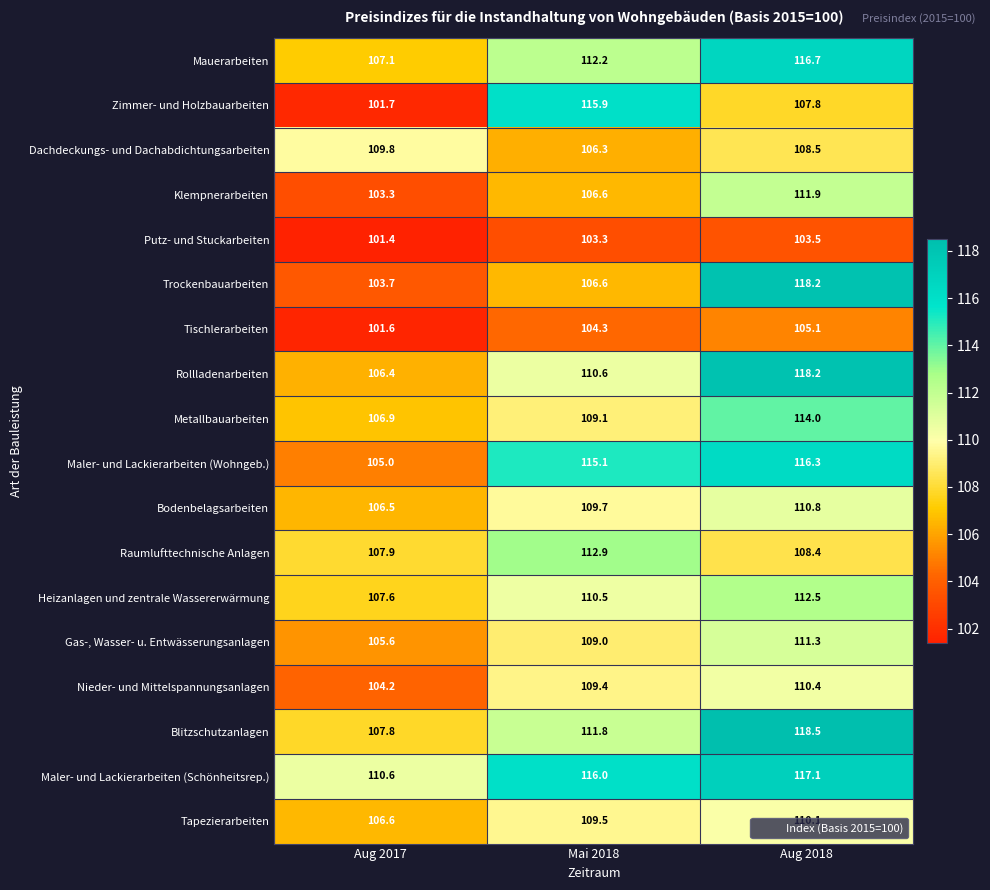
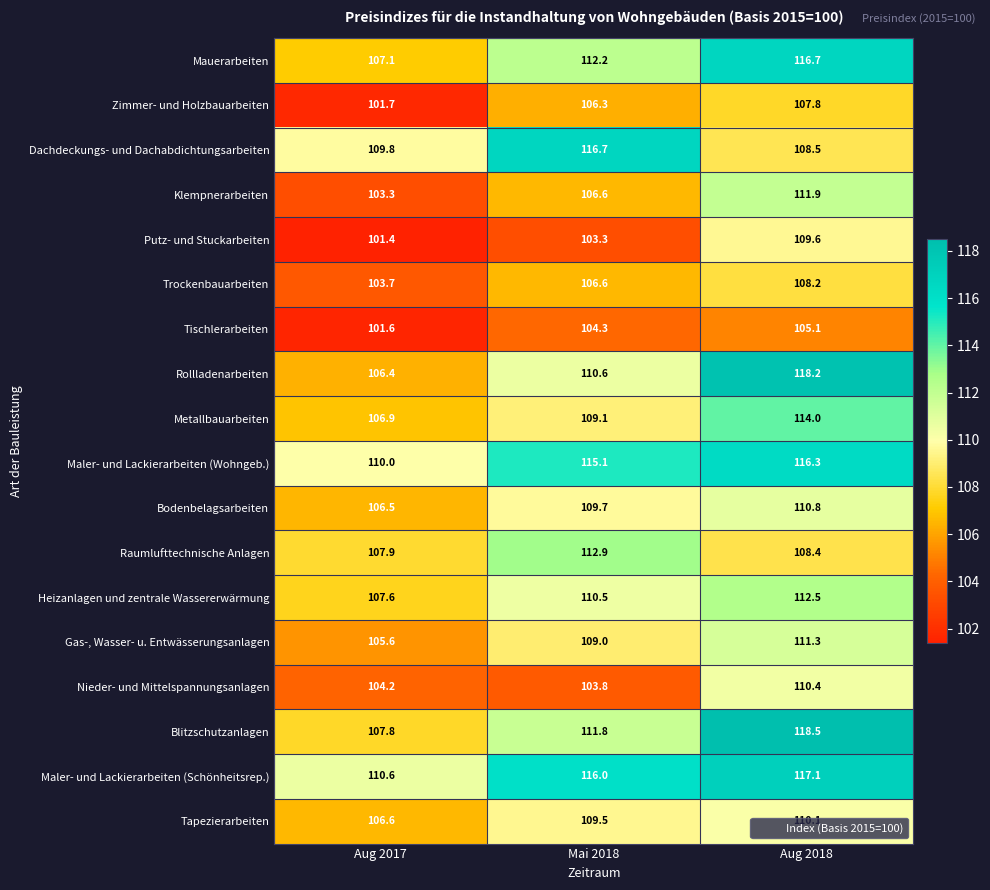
Zimmer- und Holzbauarbeiten, Mai 2018: 115.9 -> 106.3
Dachdeckungs- und Dachabdichtungsarbeiten, Mai 2018: 106.3 -> 116.7
Putz- und Stuckarbeiten, Aug 2018: 103.5 -> 109.6
Trockenbauarbeiten, Aug 2018: 118.2 -> 108.2
Maler- und Lackierarbeiten (Wohngeb.), Aug 2017: 105.0 -> 110.0
Nieder- und Mittelspannungsanlagen, Mai 2018: 109.4 -> 103.8
